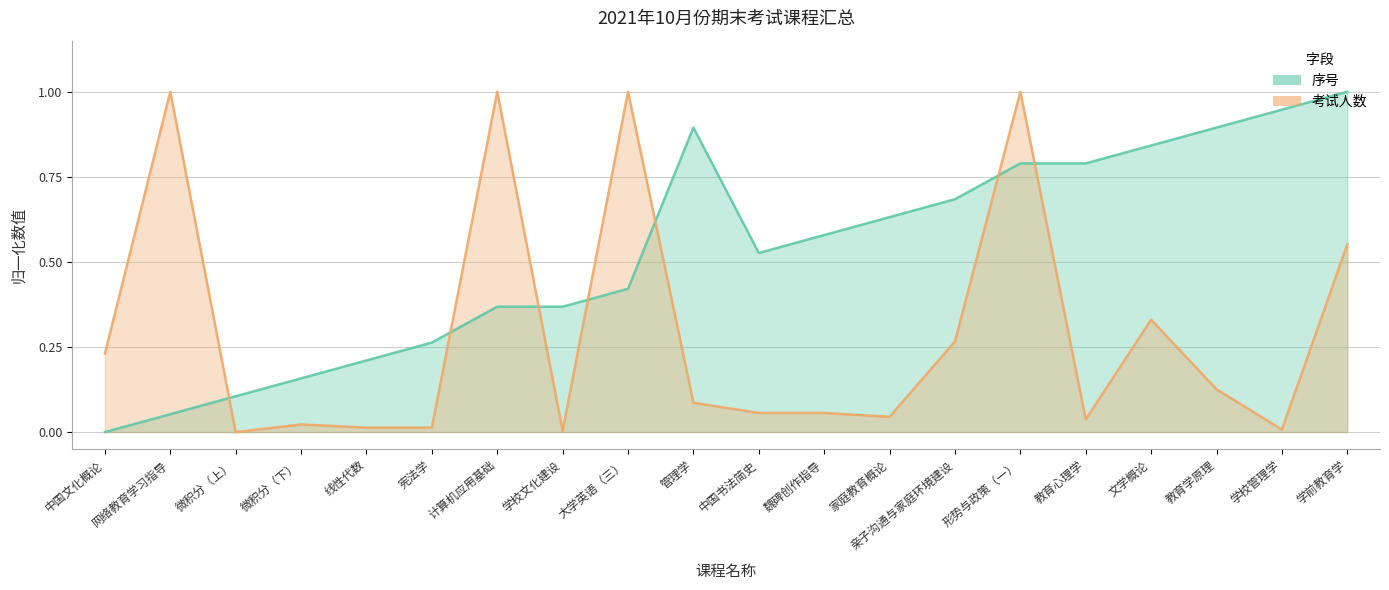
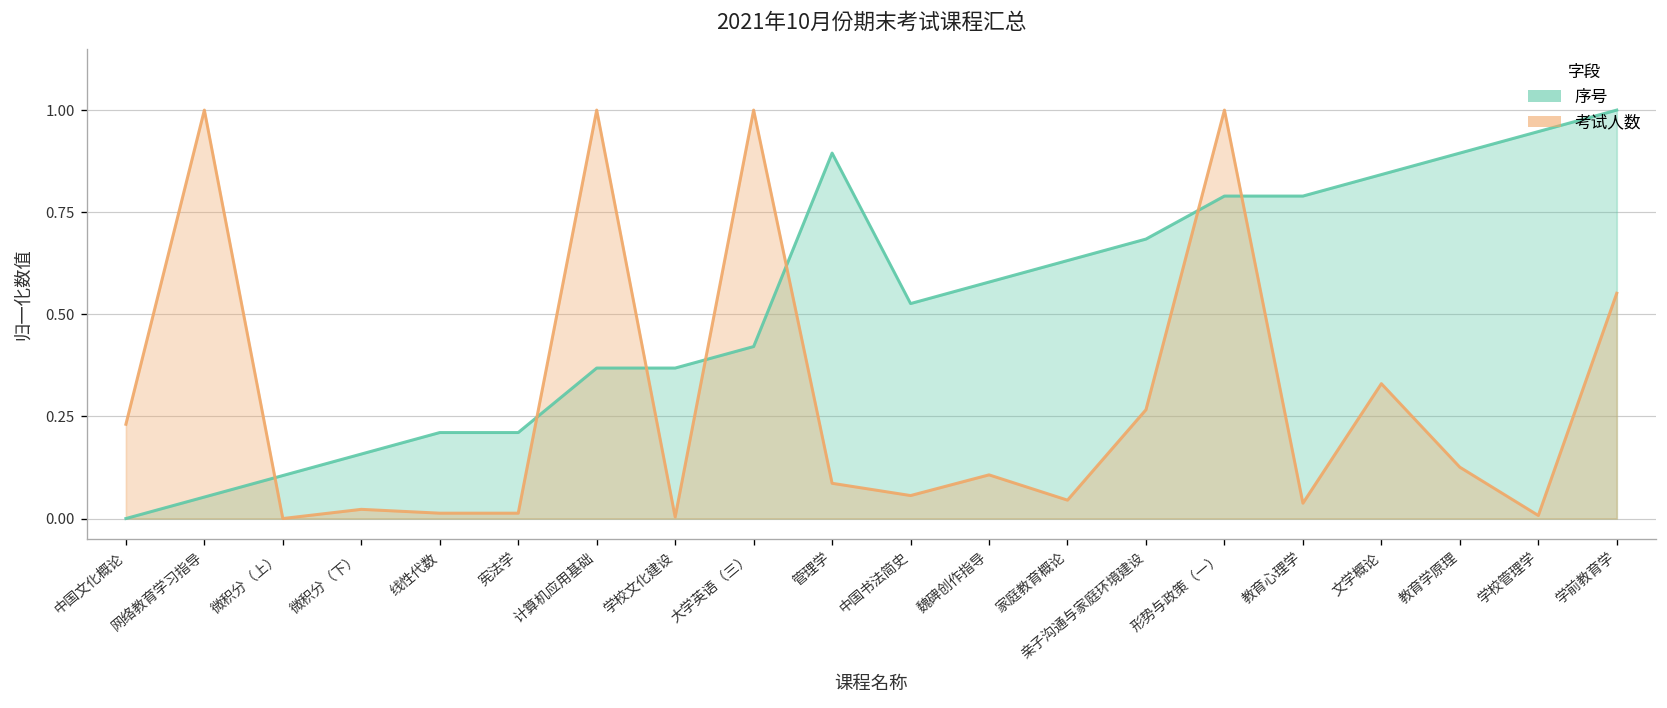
序号, 宪法学: 0.26 -> 0.21
考试人数, 魏碑创作指导: 0.06 -> 0.11
